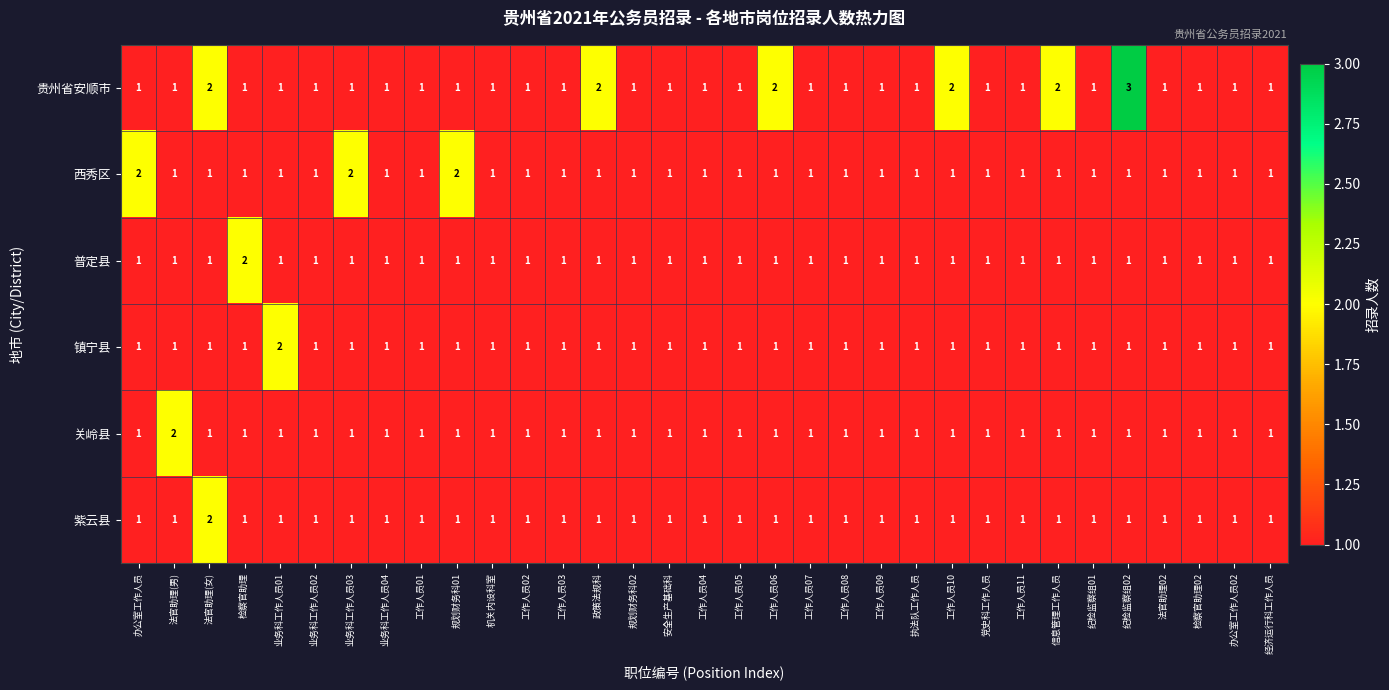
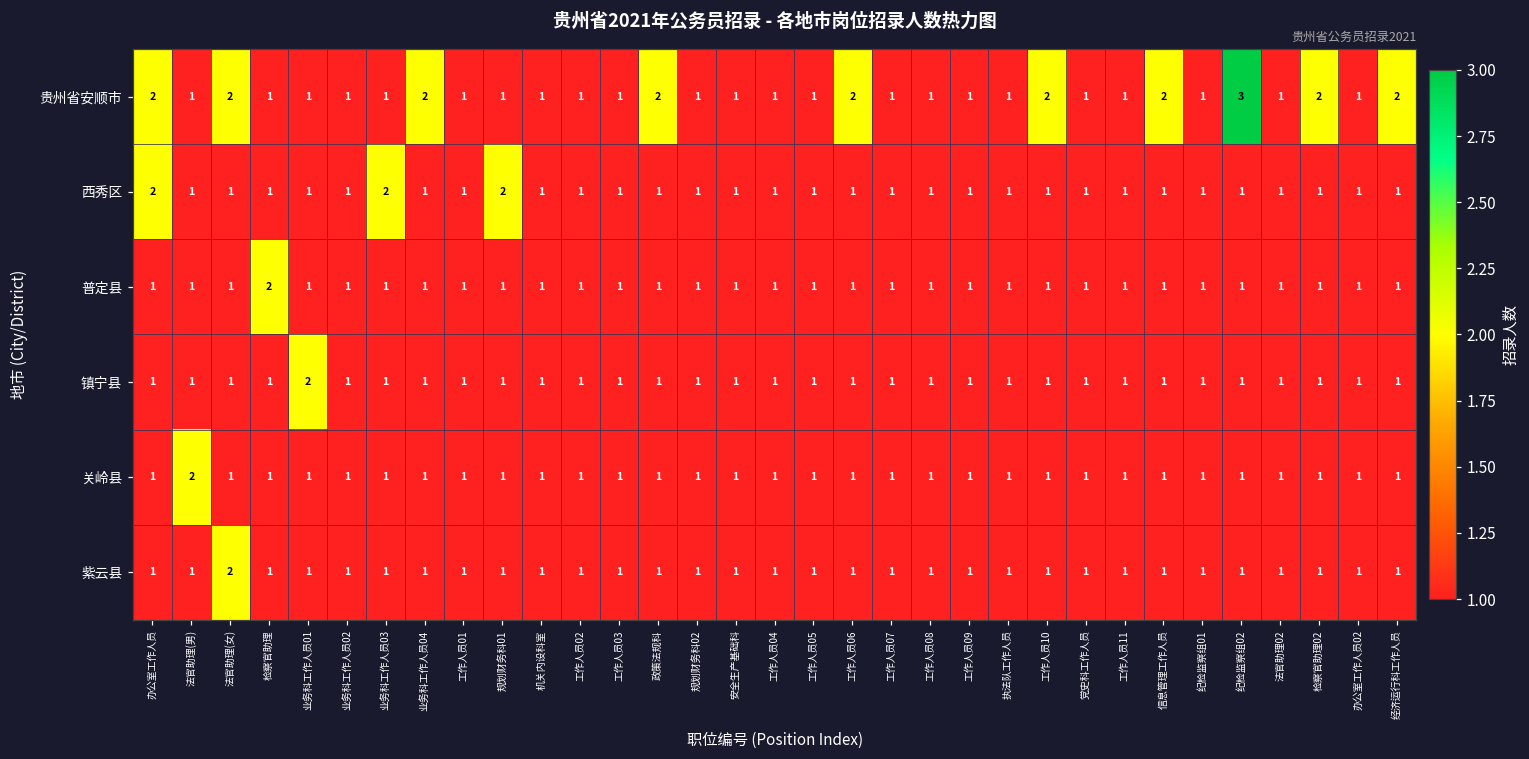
贵州省安顺市, 办公室工作人员: 1 -> 2
贵州省安顺市, 业务科工作人员04: 1 -> 2
贵州省安顺市, 检察官助理02: 1 -> 2
贵州省安顺市, 经济运行科工作人员: 1 -> 2
